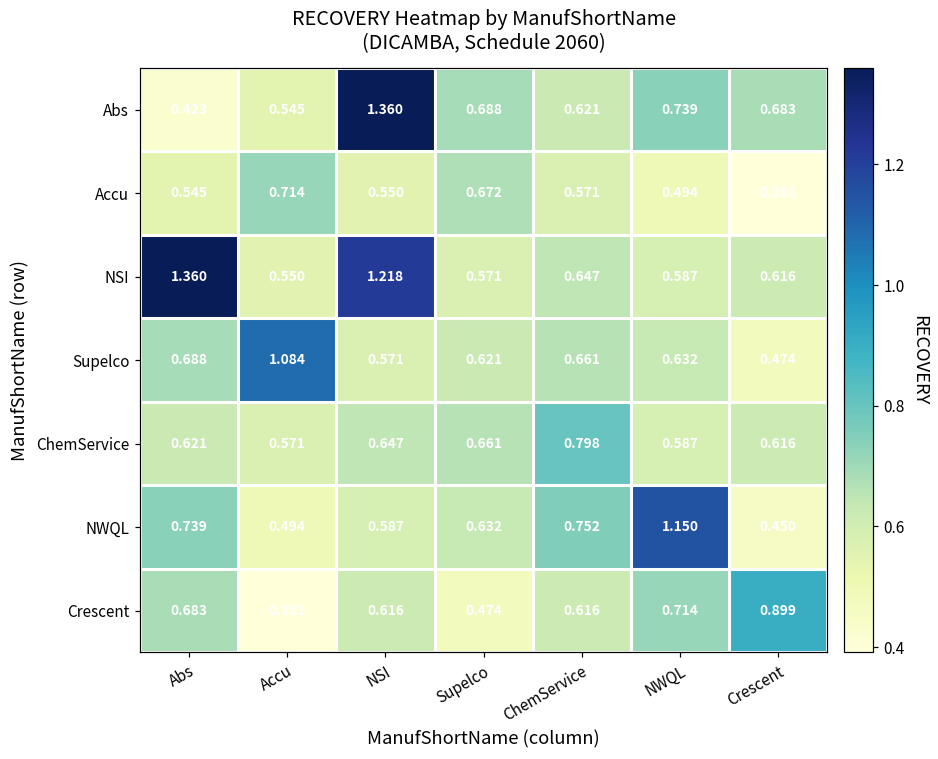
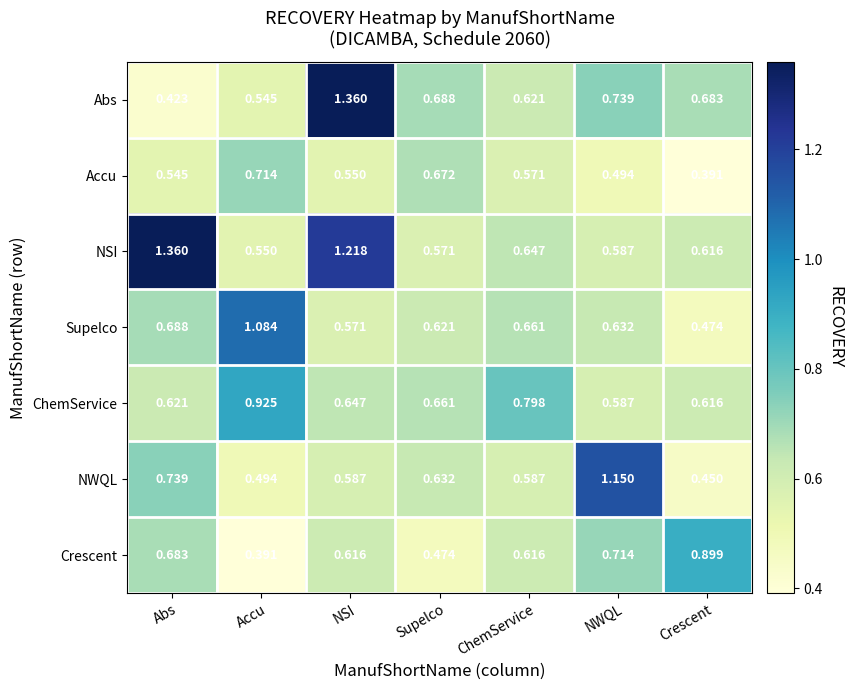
ChemService, Accu: 0.571 -> 0.925
NWQL, ChemService: 0.752 -> 0.587
